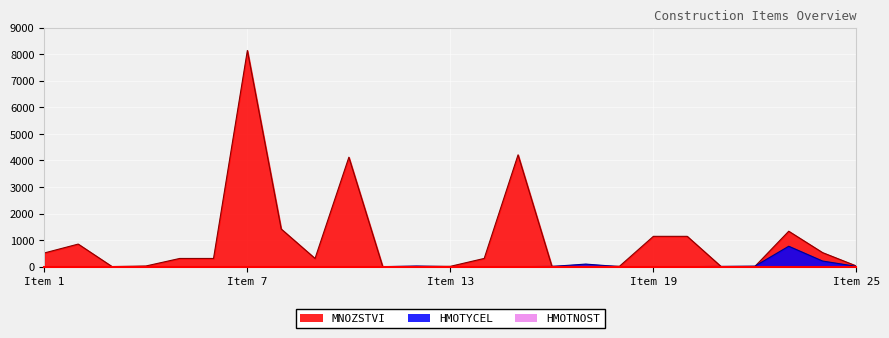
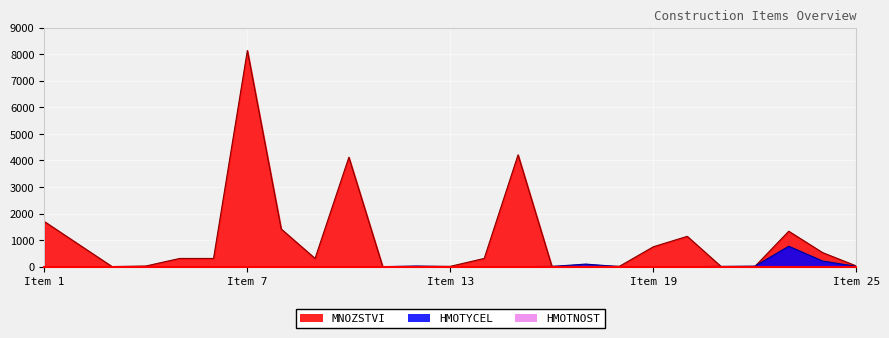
MNOZSTVI, Item 1: 500 -> 1700
MNOZSTVI, Item 19: 1100 -> 700
